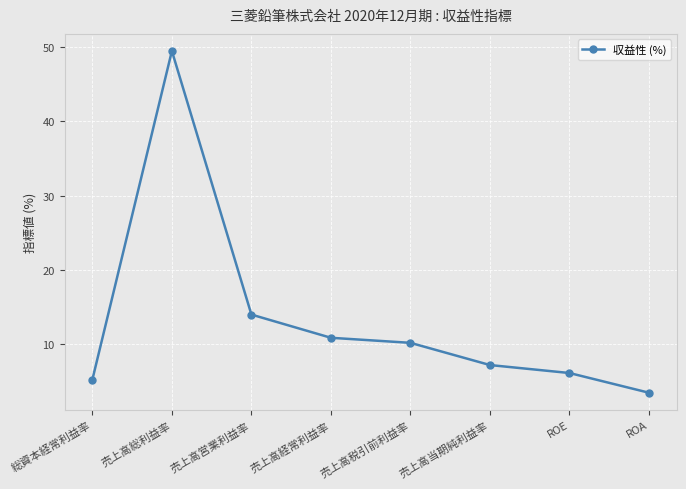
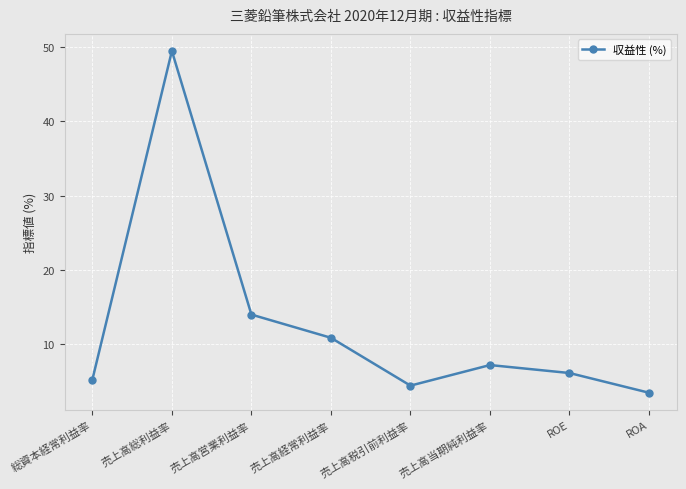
売上高税引前利益率: 10 -> 4
